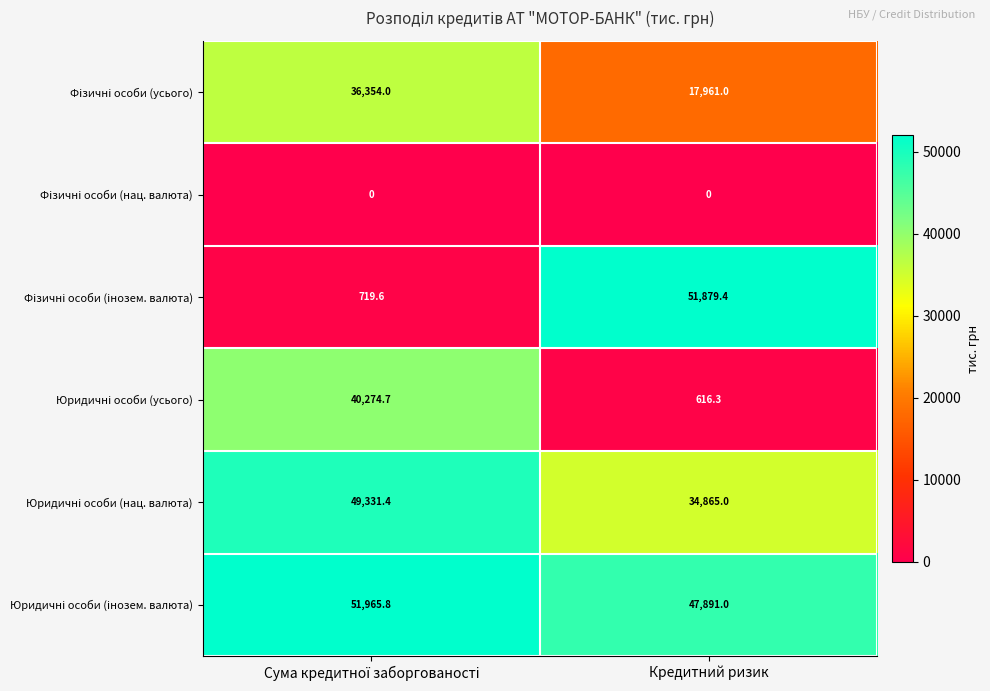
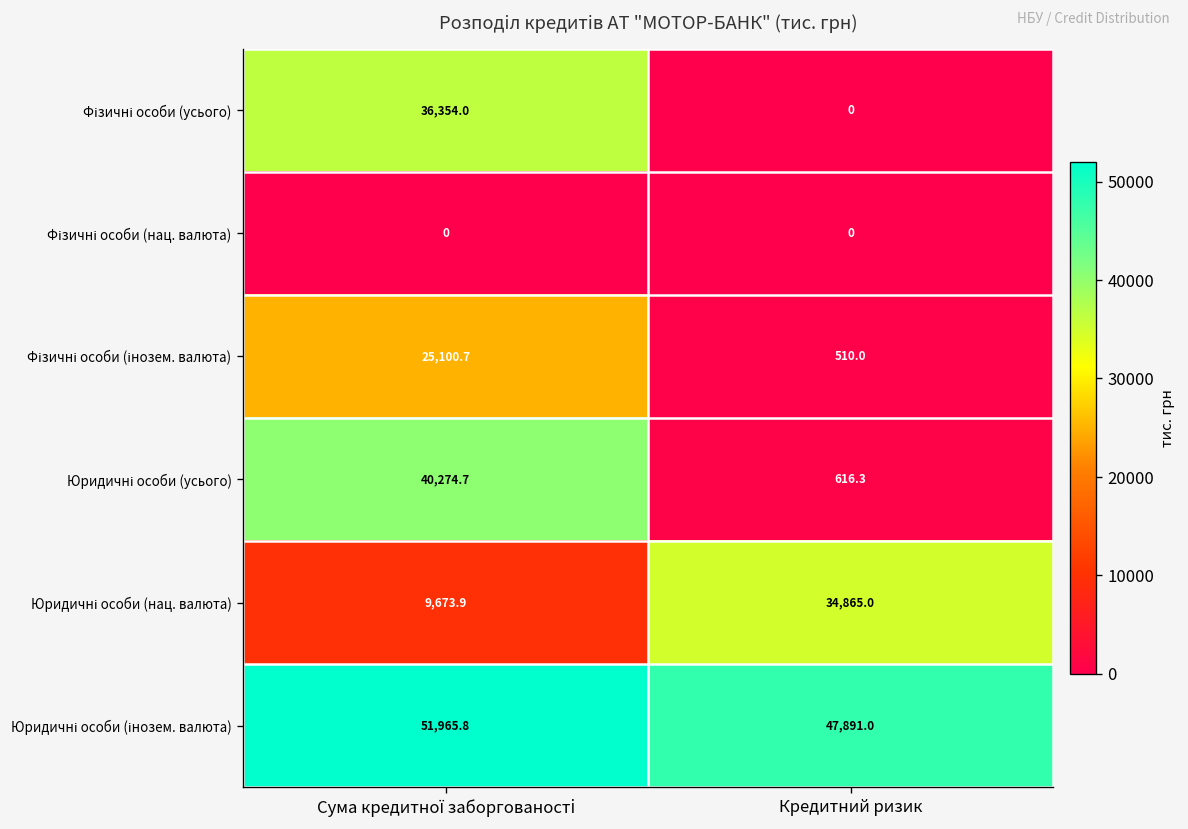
Фізичні особи (усього), Кредитний ризик: 17,961.0 -> 0
Фізичні особи (інозем. валюта), Сума кредитної заборгованості: 719.6 -> 25,100.7
Фізичні особи (інозем. валюта), Кредитний ризик: 51,879.4 -> 510.0
Юридичні особи (нац. валюта), Сума кредитної заборгованості: 49,331.4 -> 9,673.9
